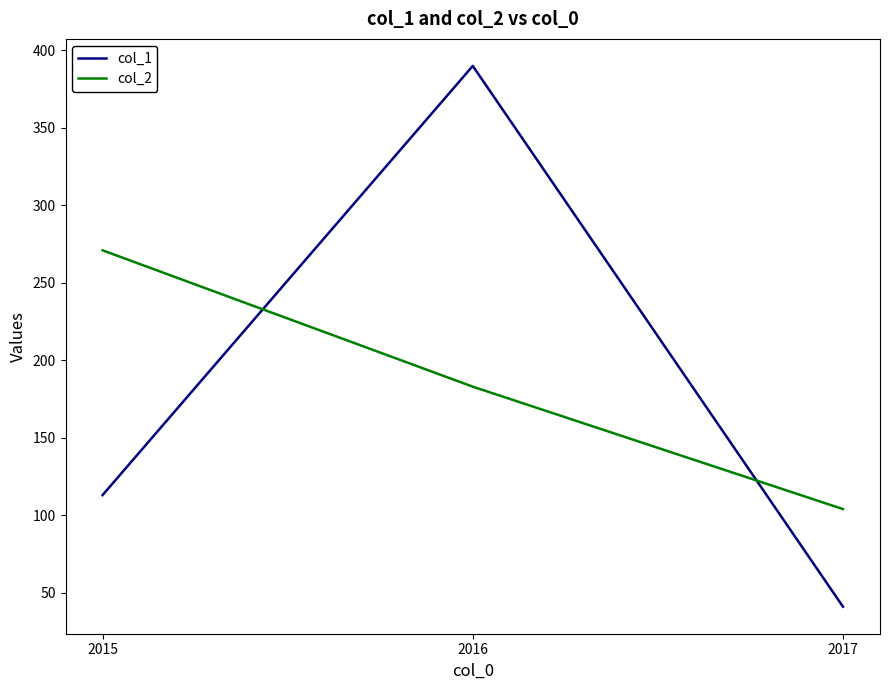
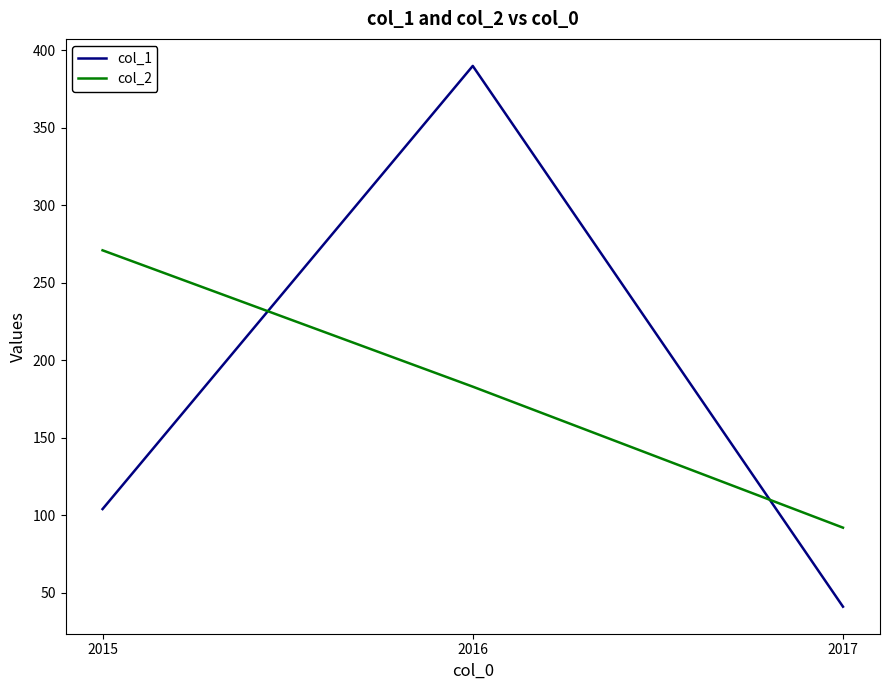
col_1, 2015: 113 -> 104
col_2, 2017: 104 -> 92
